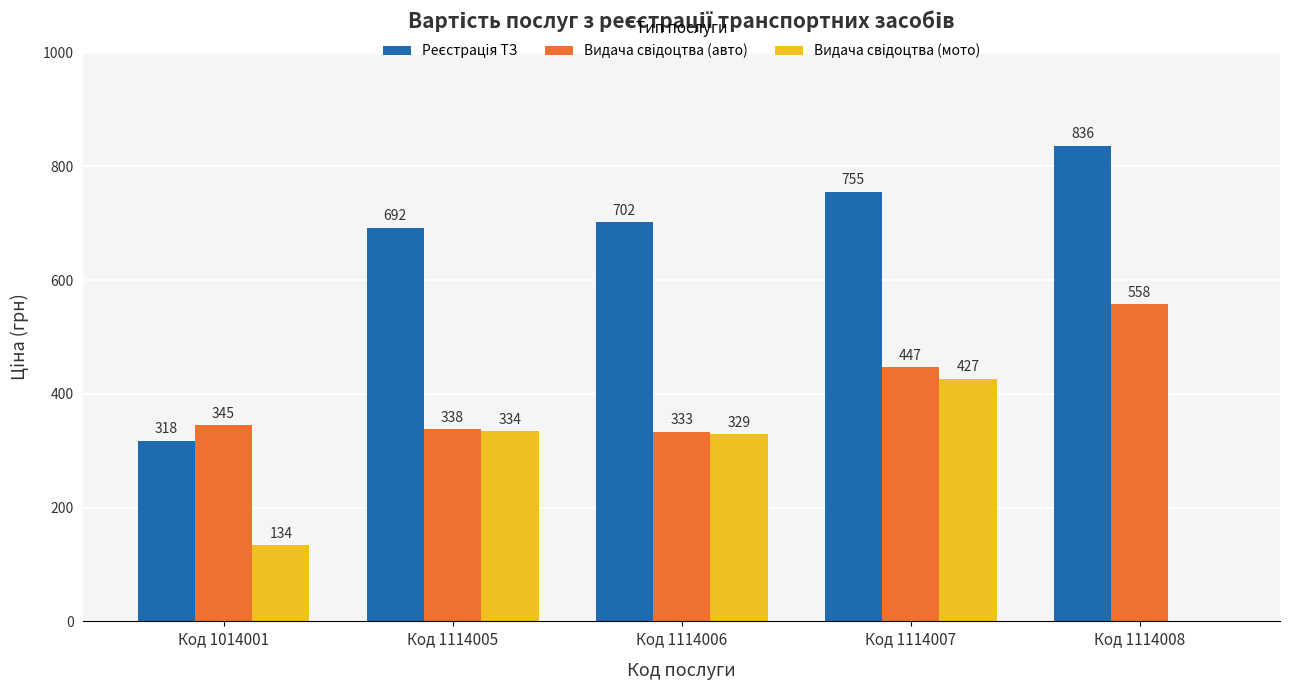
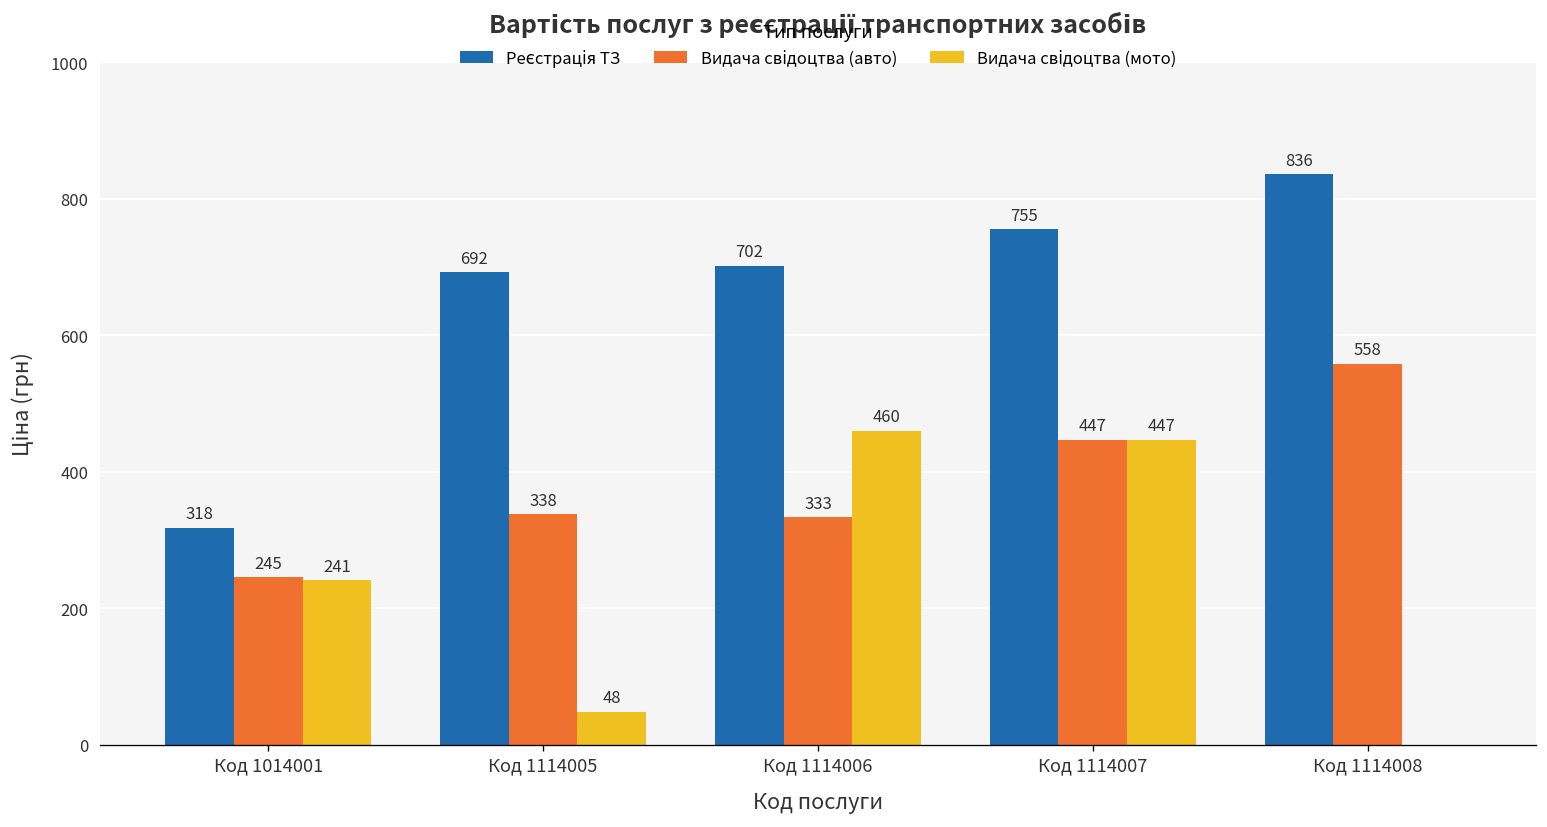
Видача свідоцтва (авто), Код 1014001: 345 -> 245
Видача свідоцтва (мото), Код 1014001: 134 -> 241
Видача свідоцтва (мото), Код 1114005: 334 -> 48
Видача свідоцтва (мото), Код 1114006: 329 -> 460
Видача свідоцтва (мото), Код 1114007: 427 -> 447
